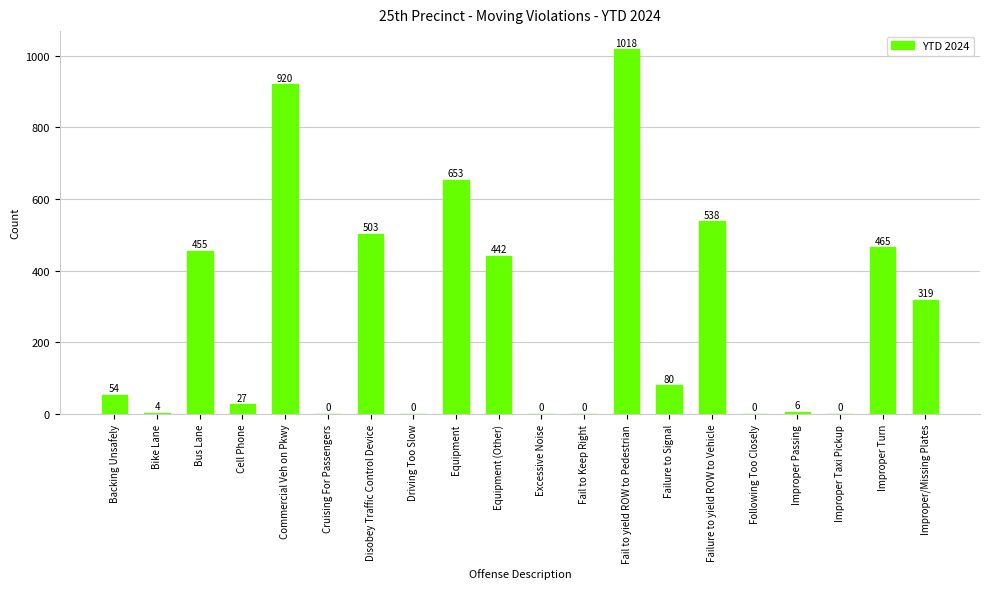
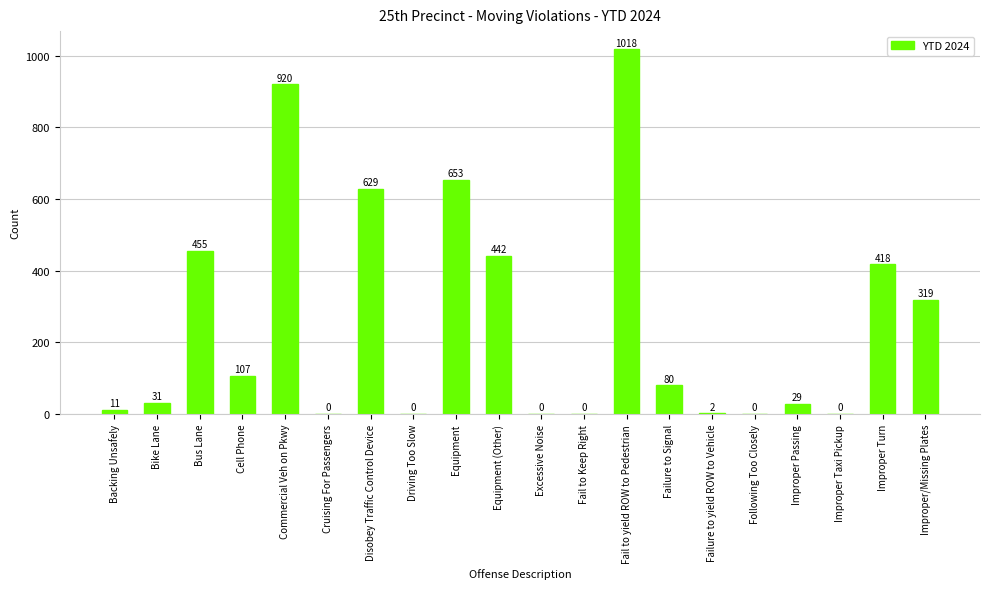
Backing Unsafely: 54 -> 11
Bike Lane: 4 -> 31
Cell Phone: 27 -> 107
Disobey Traffic Control Device: 503 -> 629
Failure to yield ROW to Vehicle: 538 -> 2
Improper Passing: 6 -> 29
Improper Turn: 465 -> 418
